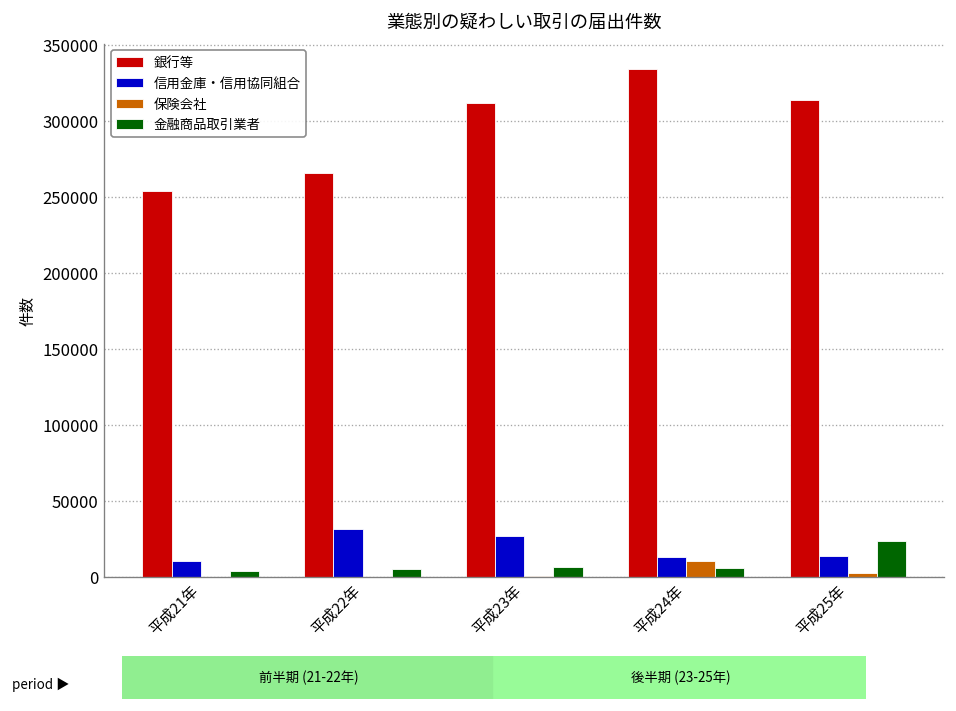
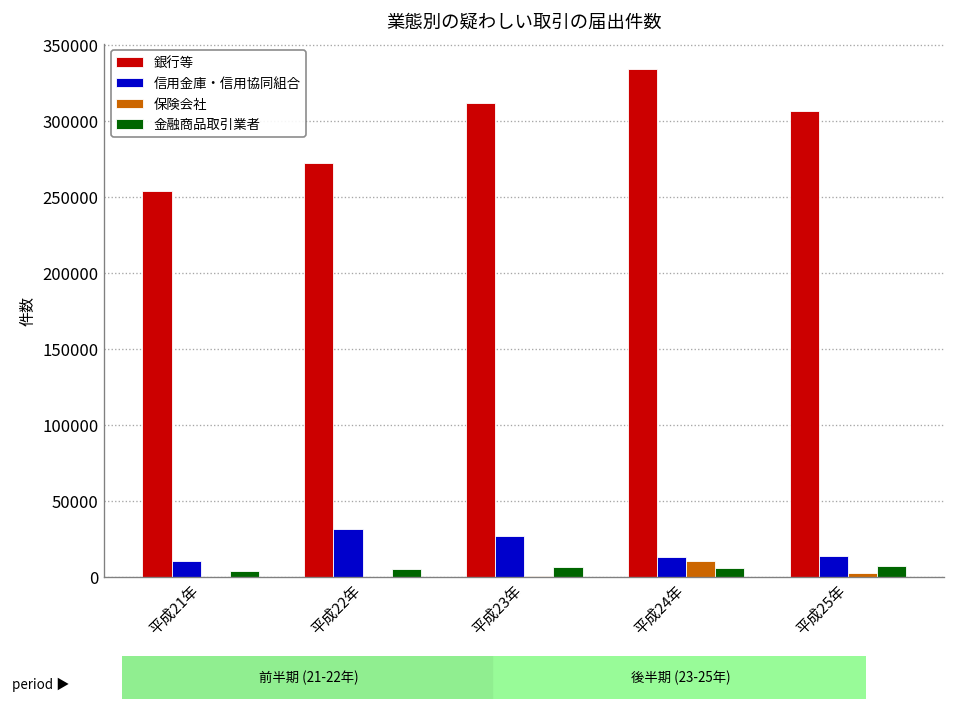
銀行等, 平成22年: 265000 -> 272000
銀行等, 平成25年: 313000 -> 306000
金融商品取引業者, 平成25年: 24000 -> 7000
